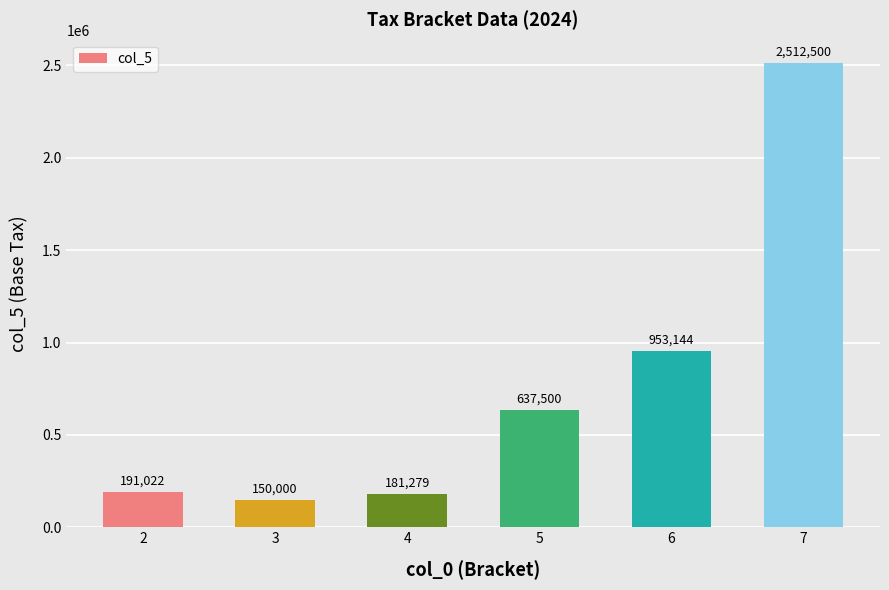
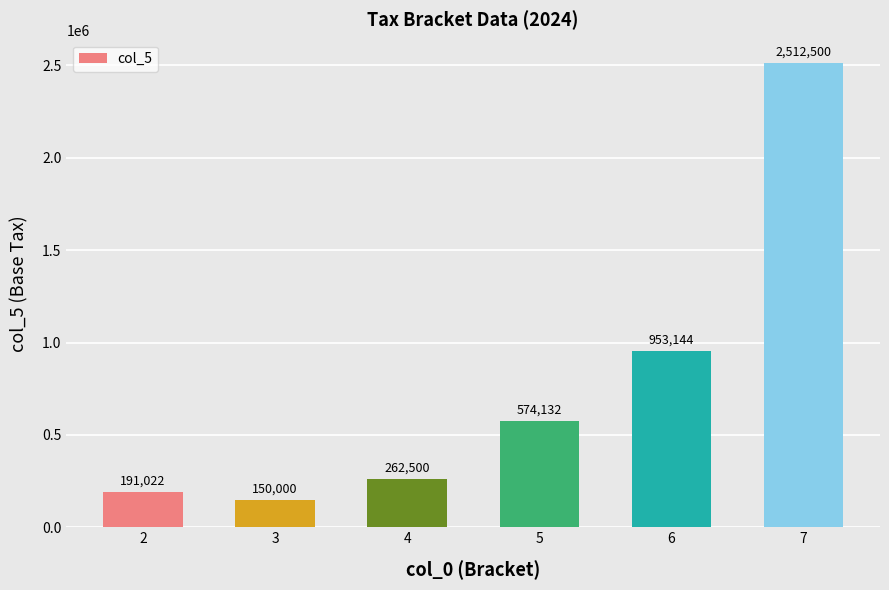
4: 181,279 -> 262,500
5: 637,500 -> 574,132
